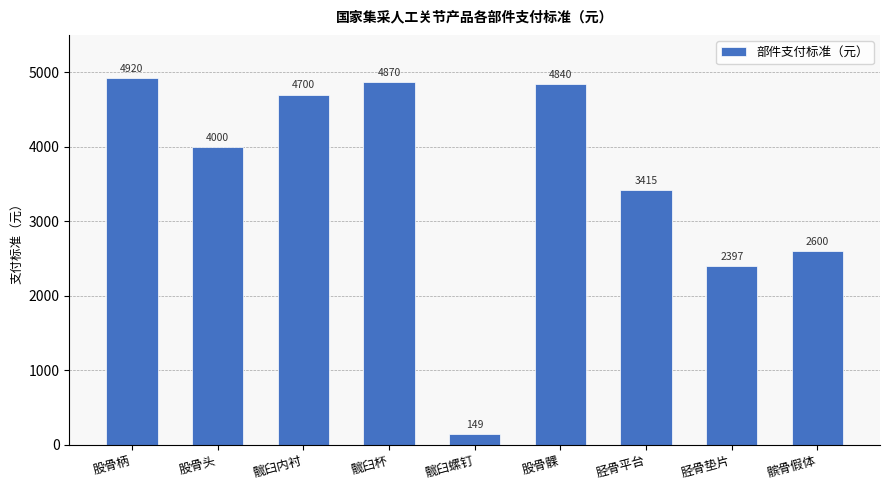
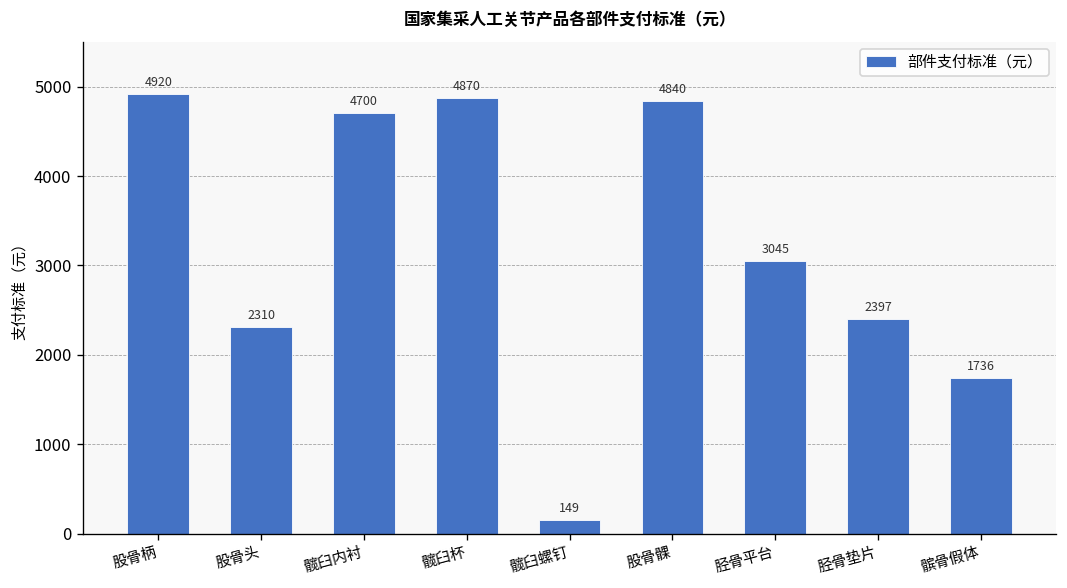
股骨头: 4000 -> 2310
胫骨平台: 3415 -> 3045
髌骨假体: 2600 -> 1736
